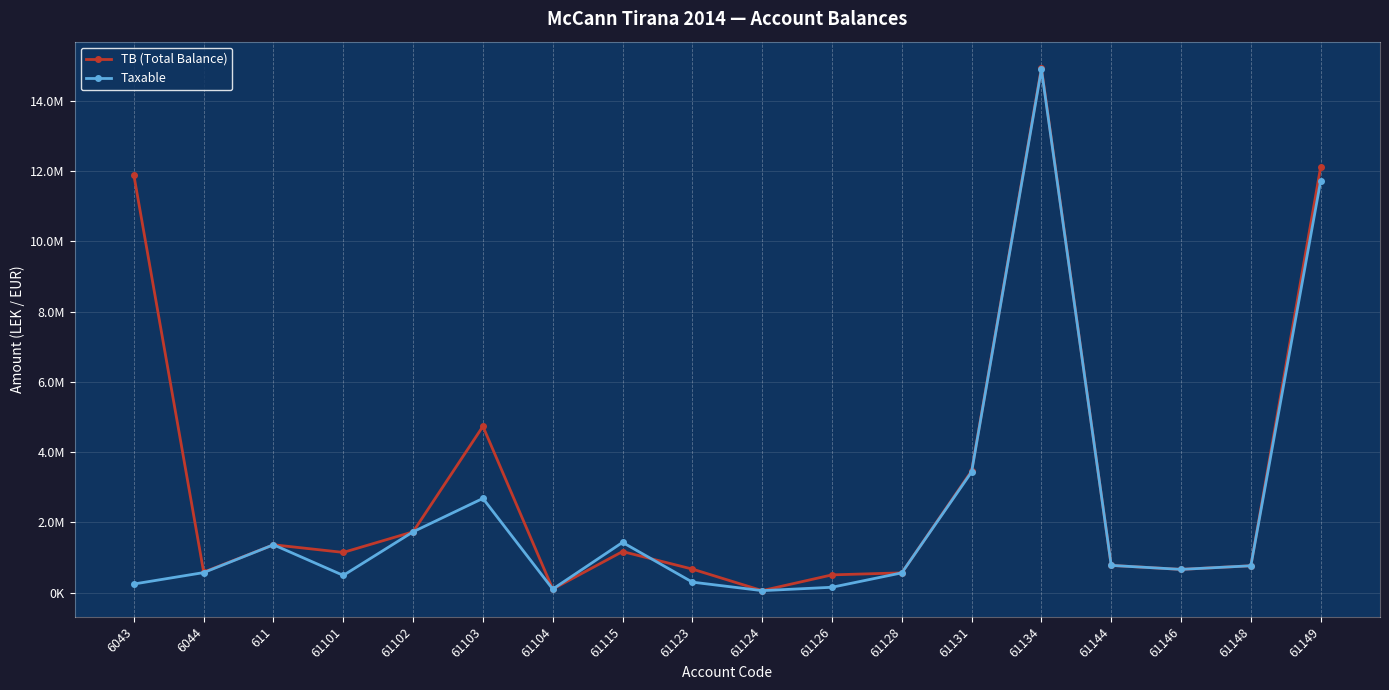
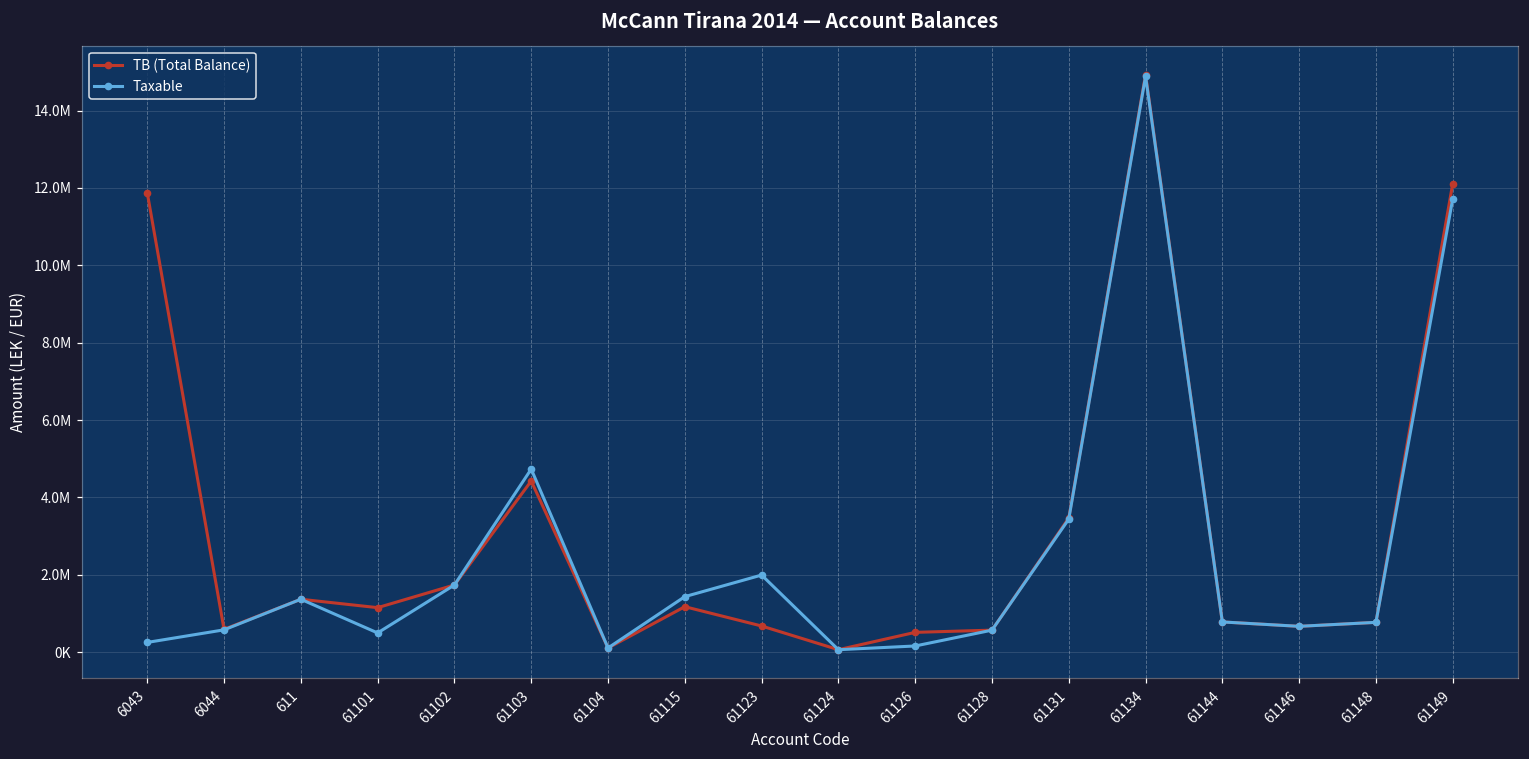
TB (Total Balance), 61103: 4700000 -> 4400000
Taxable, 61103: 2700000 -> 4700000
Taxable, 61123: 300000 -> 2000000
